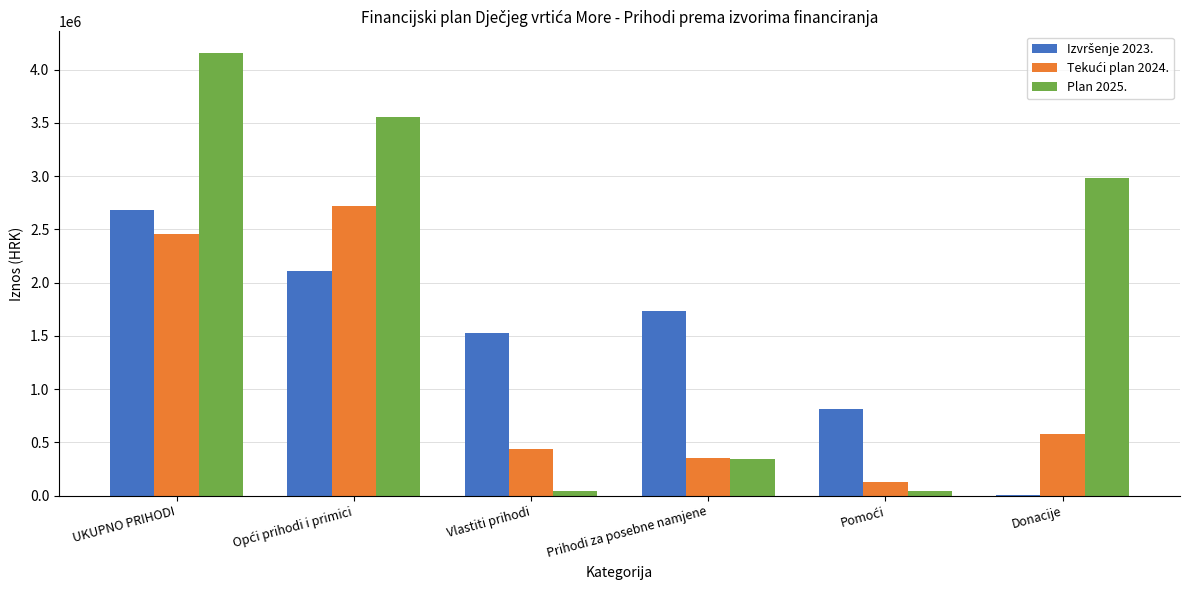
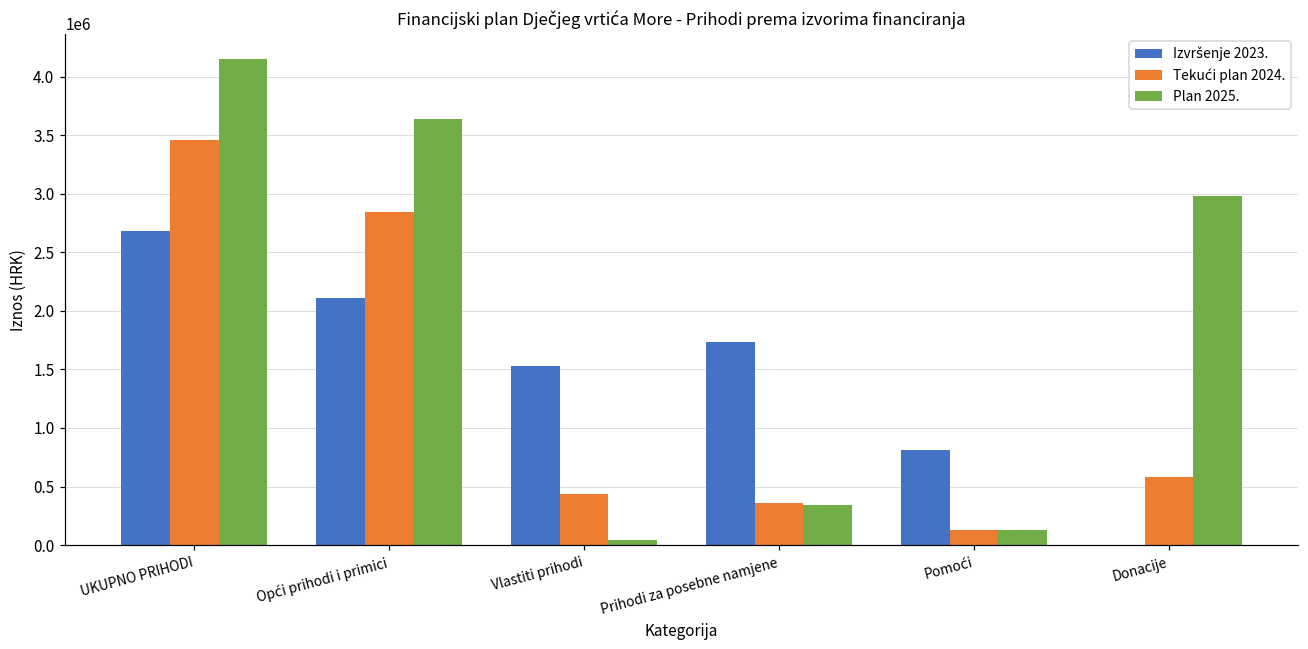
Tekući plan 2024., UKUPNO PRIHODI: 2460000 -> 3450000
Tekući plan 2024., Opći prihodi i primici: 2710000 -> 2840000
Plan 2025., Opći prihodi i primici: 3550000 -> 3640000
Plan 2025., Pomoći: 40000 -> 130000
